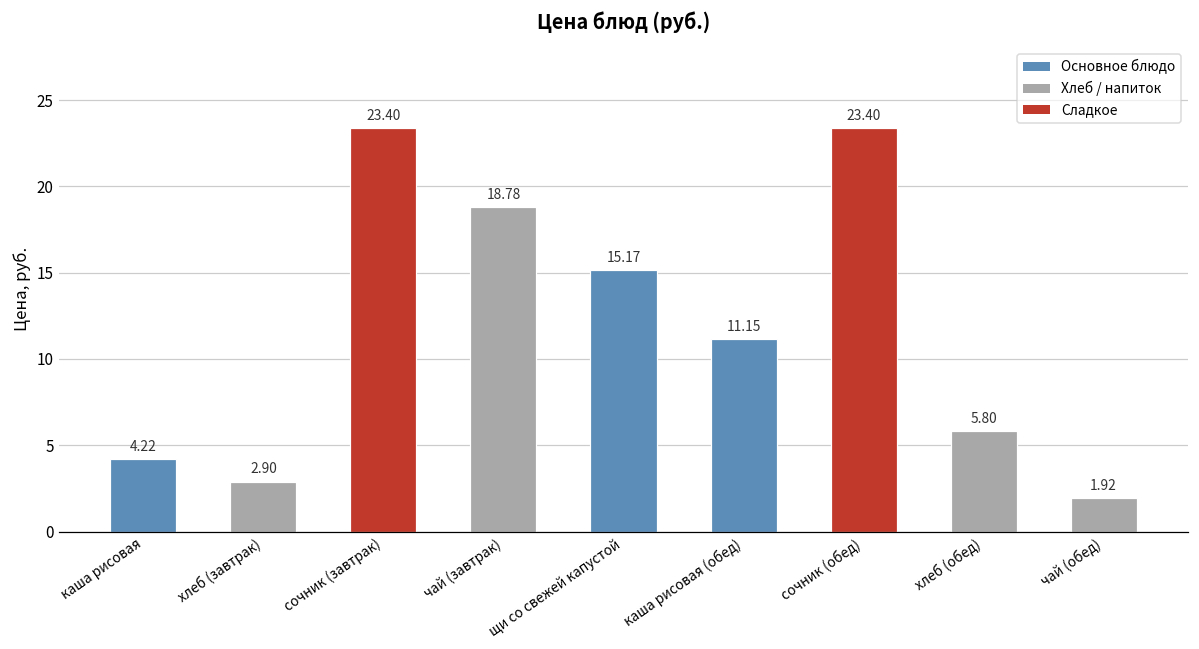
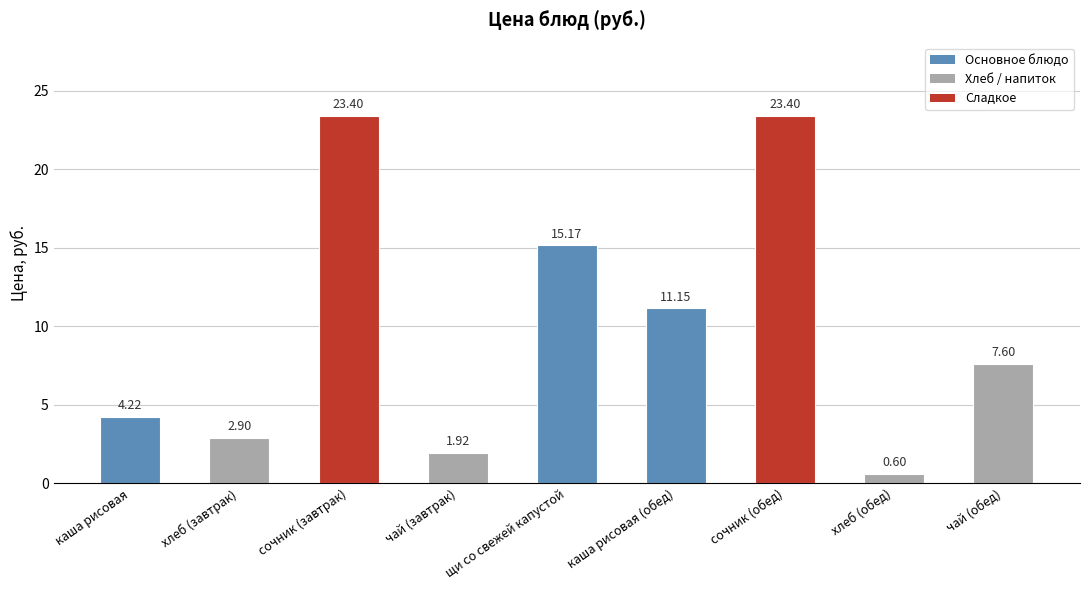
чай (завтрак): 18.78 -> 1.92
хлеб (обед): 5.80 -> 0.60
чай (обед): 1.92 -> 7.60
